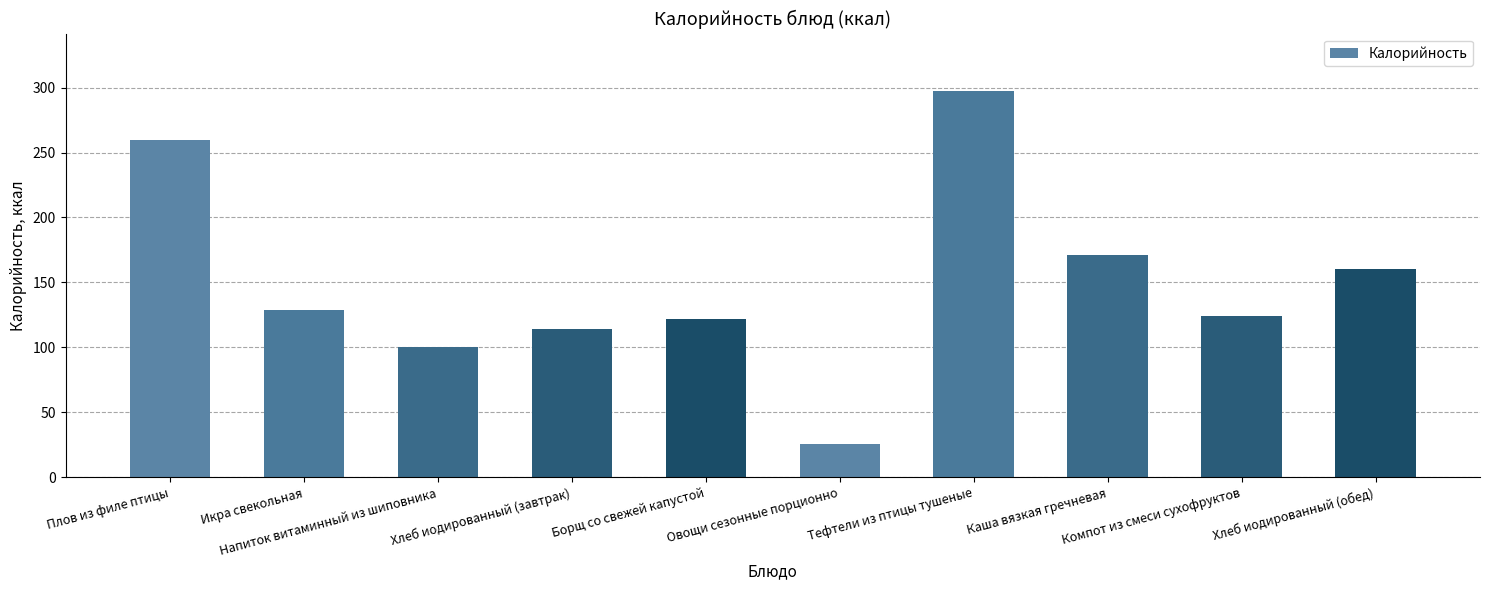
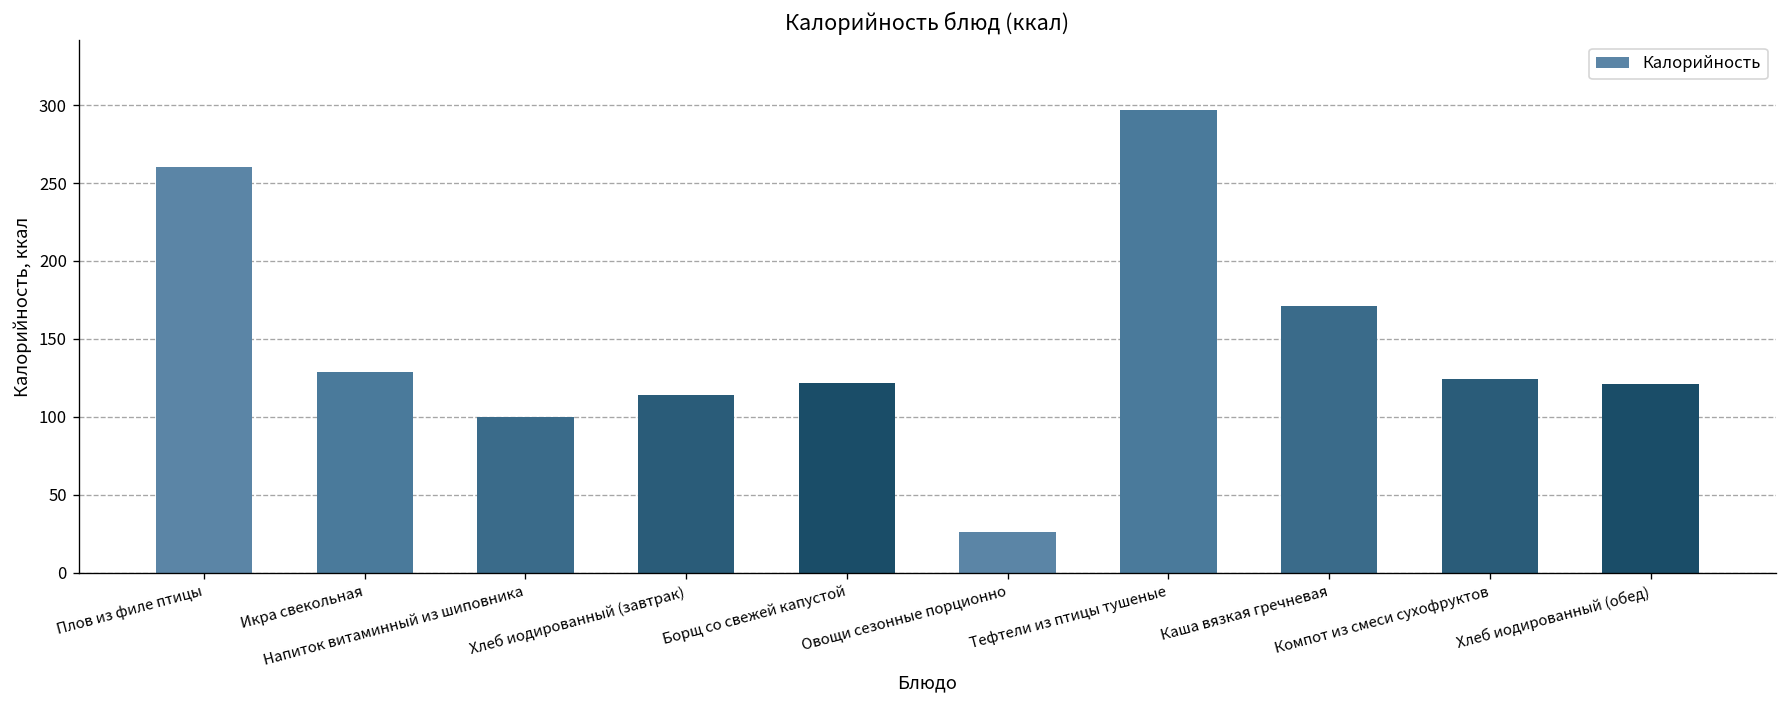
Хлеб иодированный (обед): 160 -> 121
